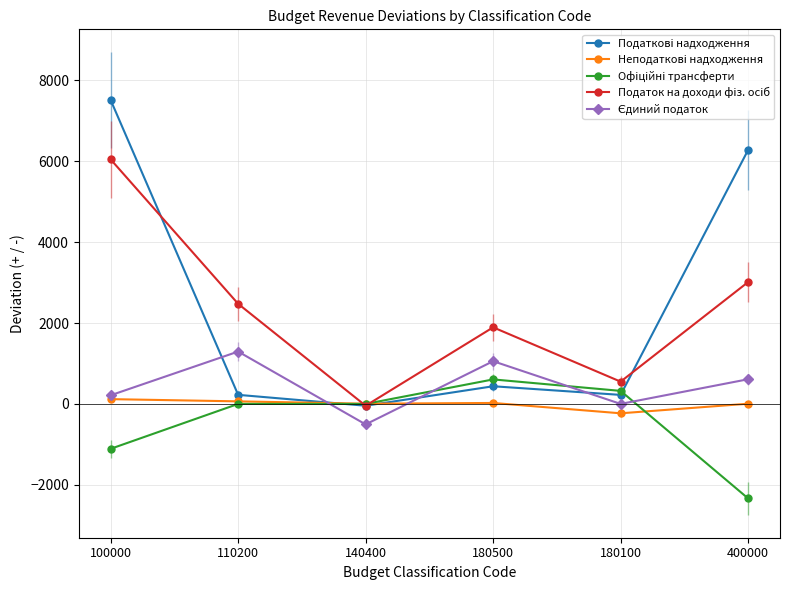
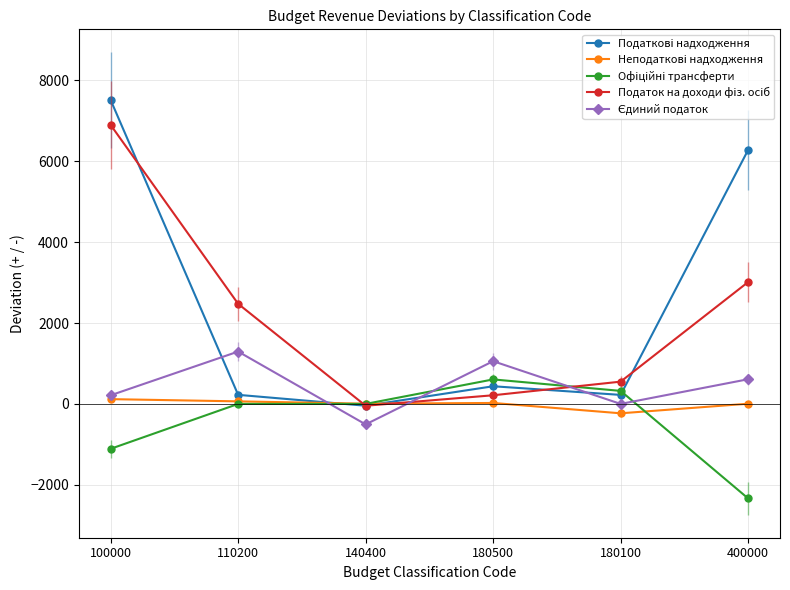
Податок на доходи фіз. осіб, 100000: 6000 -> 6900
Податок на доходи фіз. осіб, 180500: 1900 -> 200
